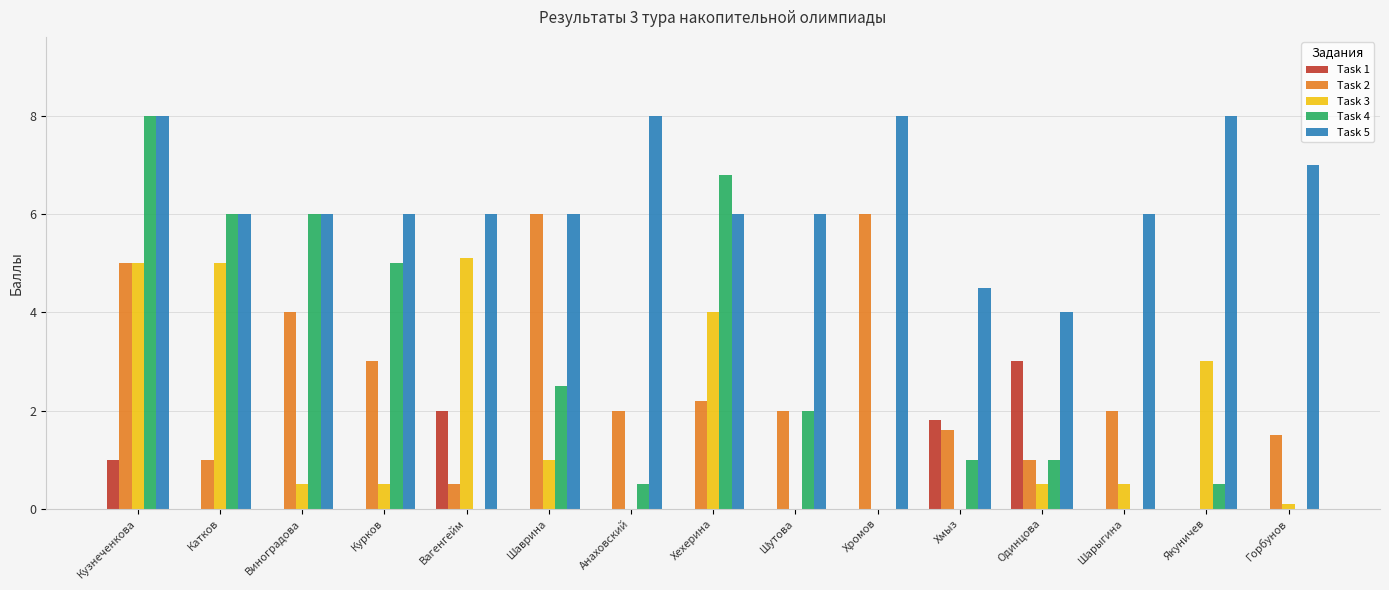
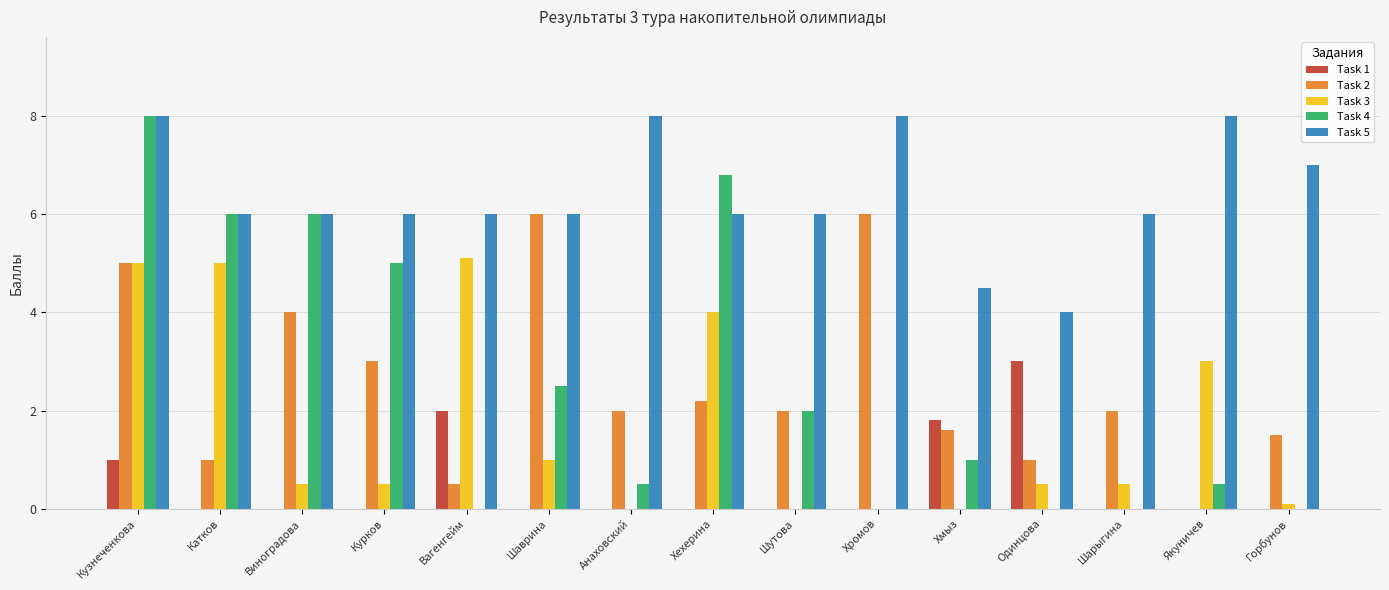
Task 4, Одинцова: 1 -> 0
